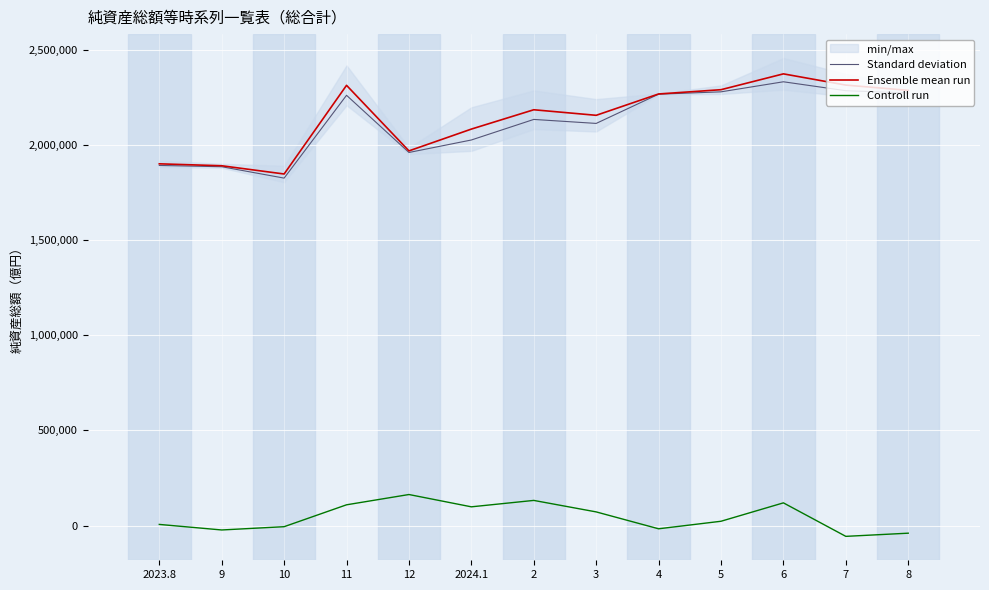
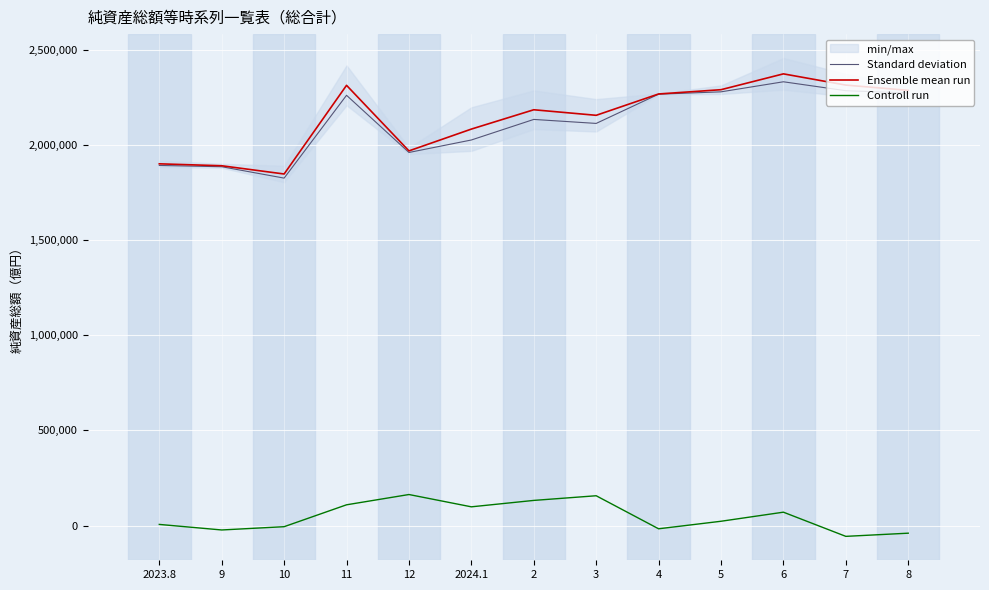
Controll run, 3: 70,000 -> 160,000
Controll run, 6: 120,000 -> 70,000
